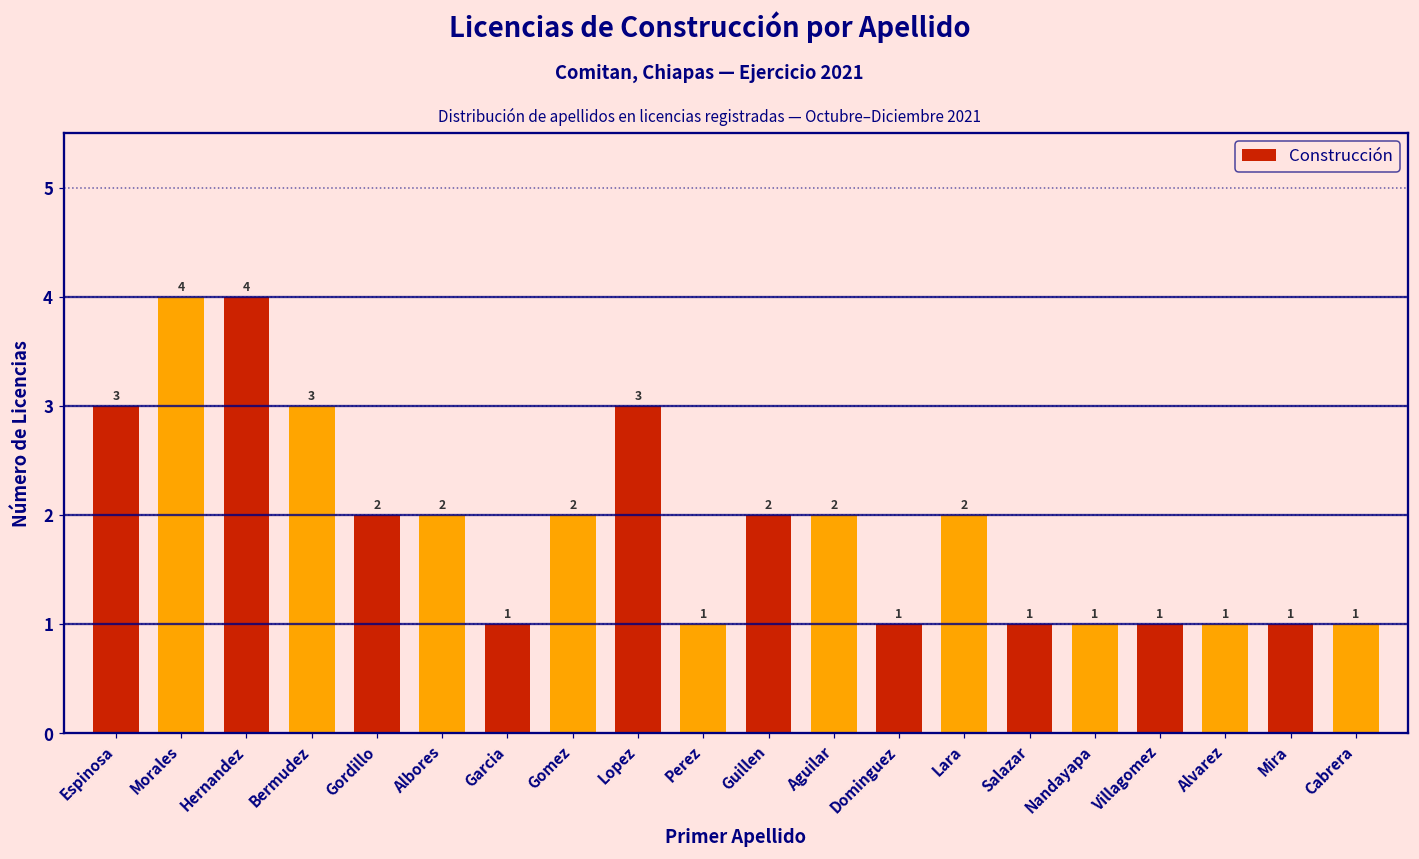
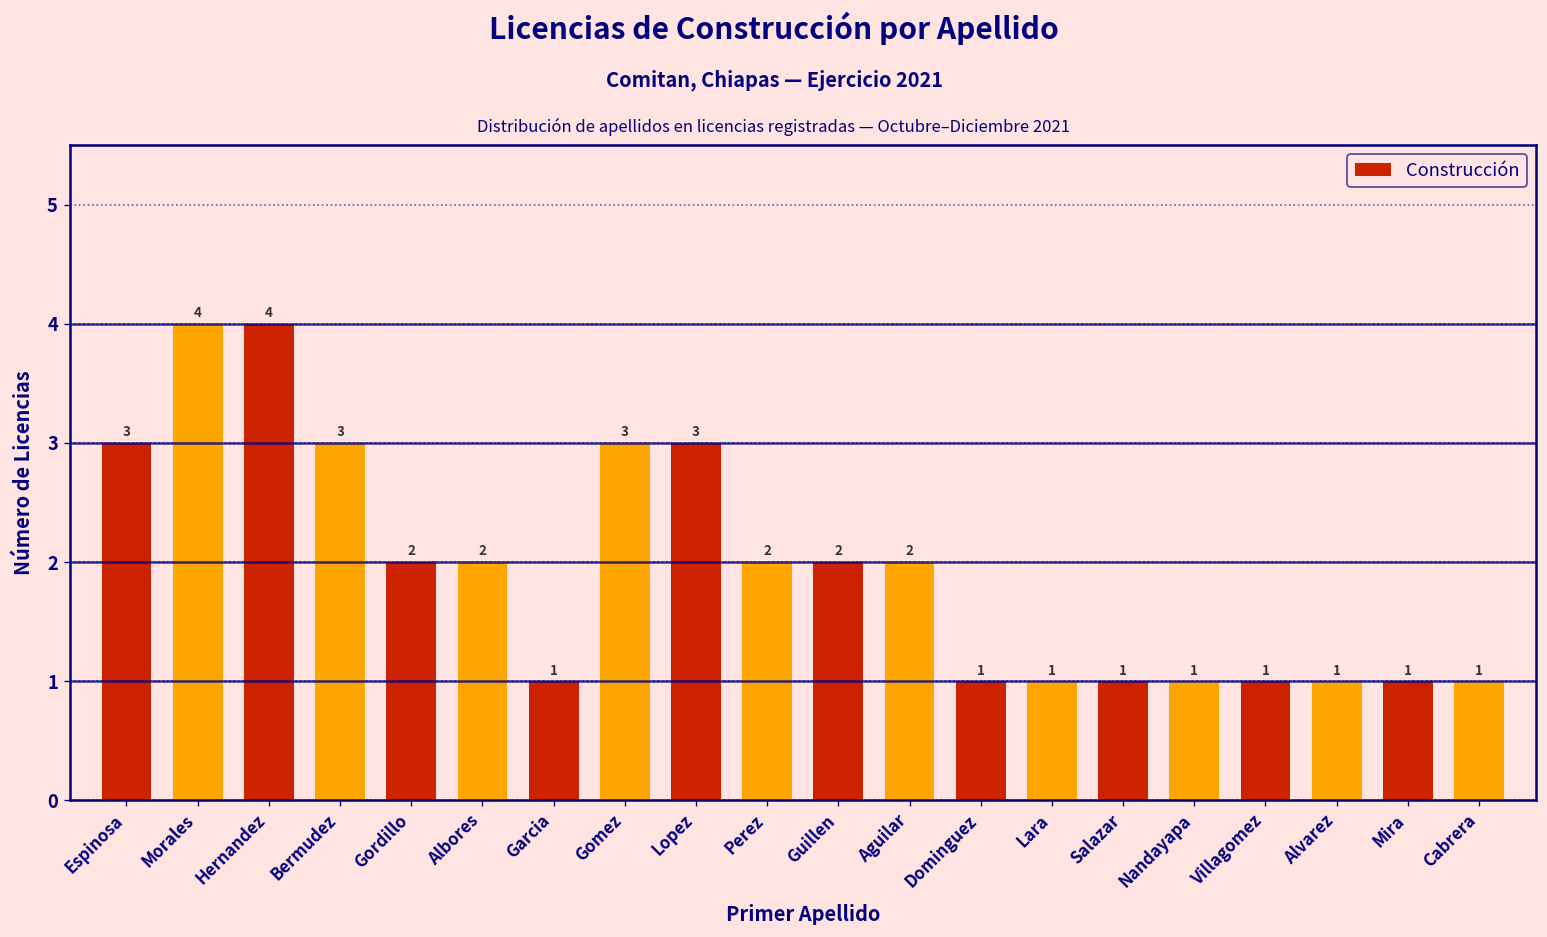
Gomez: 2 -> 3
Perez: 1 -> 2
Lara: 2 -> 1
